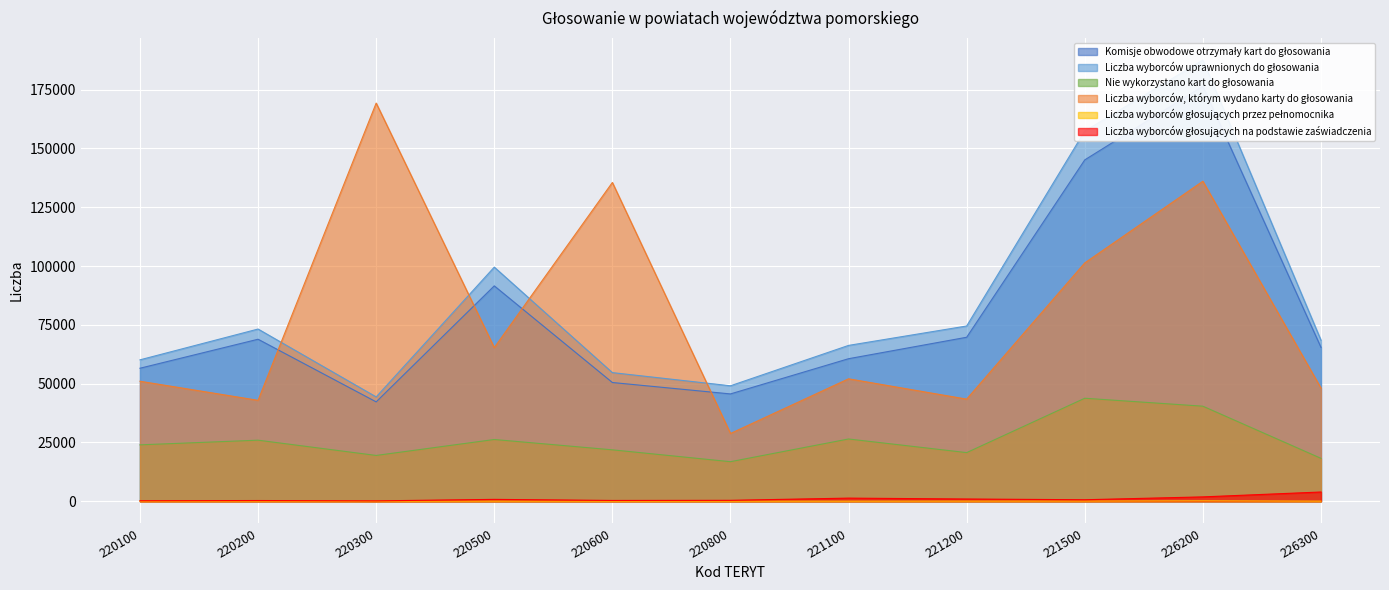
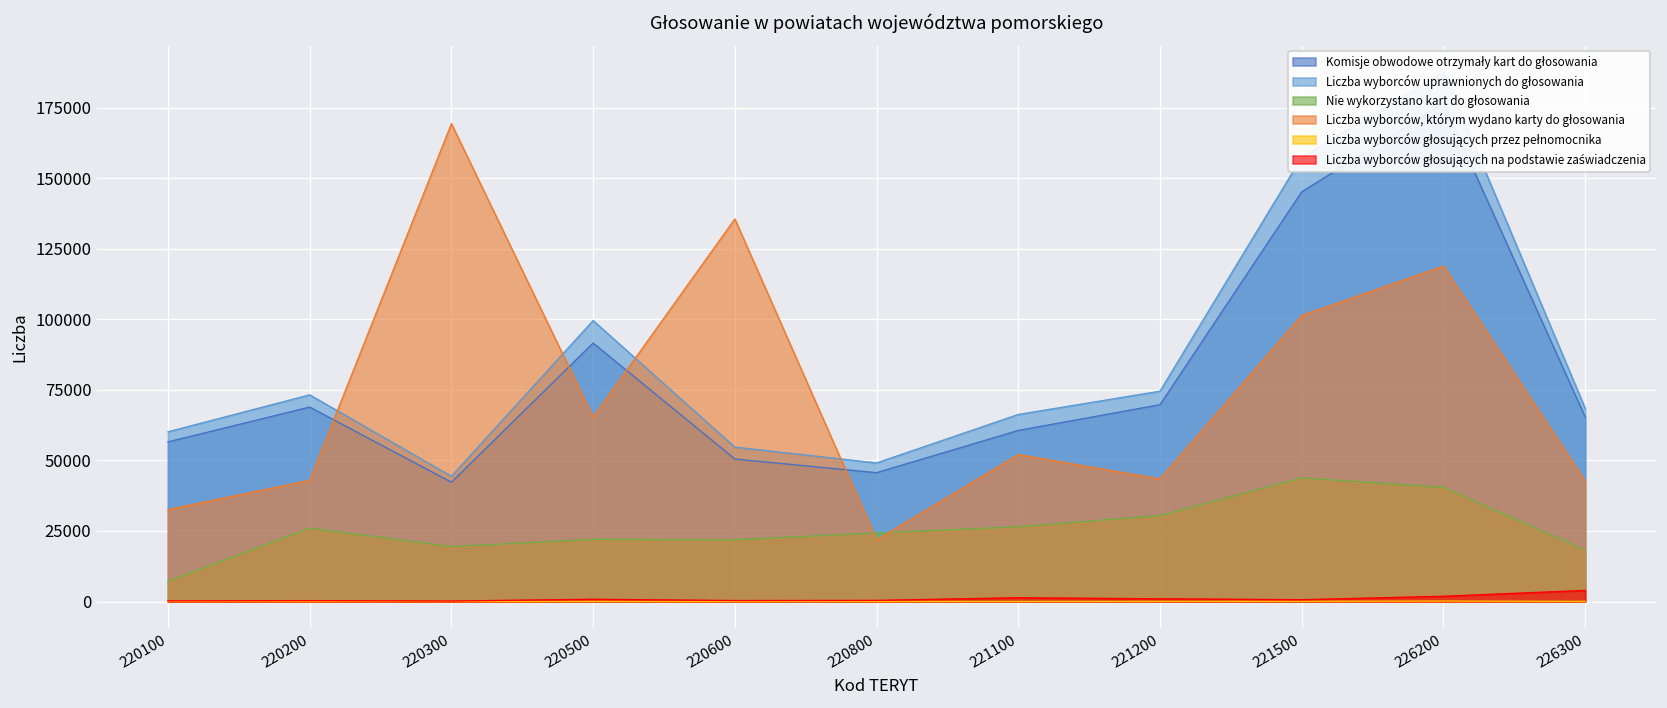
Nie wykorzystano kart do głosowania, 220100: 24000 -> 7000
Liczba wyborców, którym wydano karty do głosowania, 220100: 51000 -> 33000
Nie wykorzystano kart do głosowania, 220500: 26000 -> 22000
Nie wykorzystano kart do głosowania, 220800: 17000 -> 24000
Liczba wyborców, którym wydano karty do głosowania, 220800: 29000 -> 22000
Nie wykorzystano kart do głosowania, 221200: 21000 -> 30000
Liczba wyborców, którym wydano karty do głosowania, 226200: 136000 -> 119000
Liczba wyborców, którym wydano karty do głosowania, 226300: 48000 -> 43000
